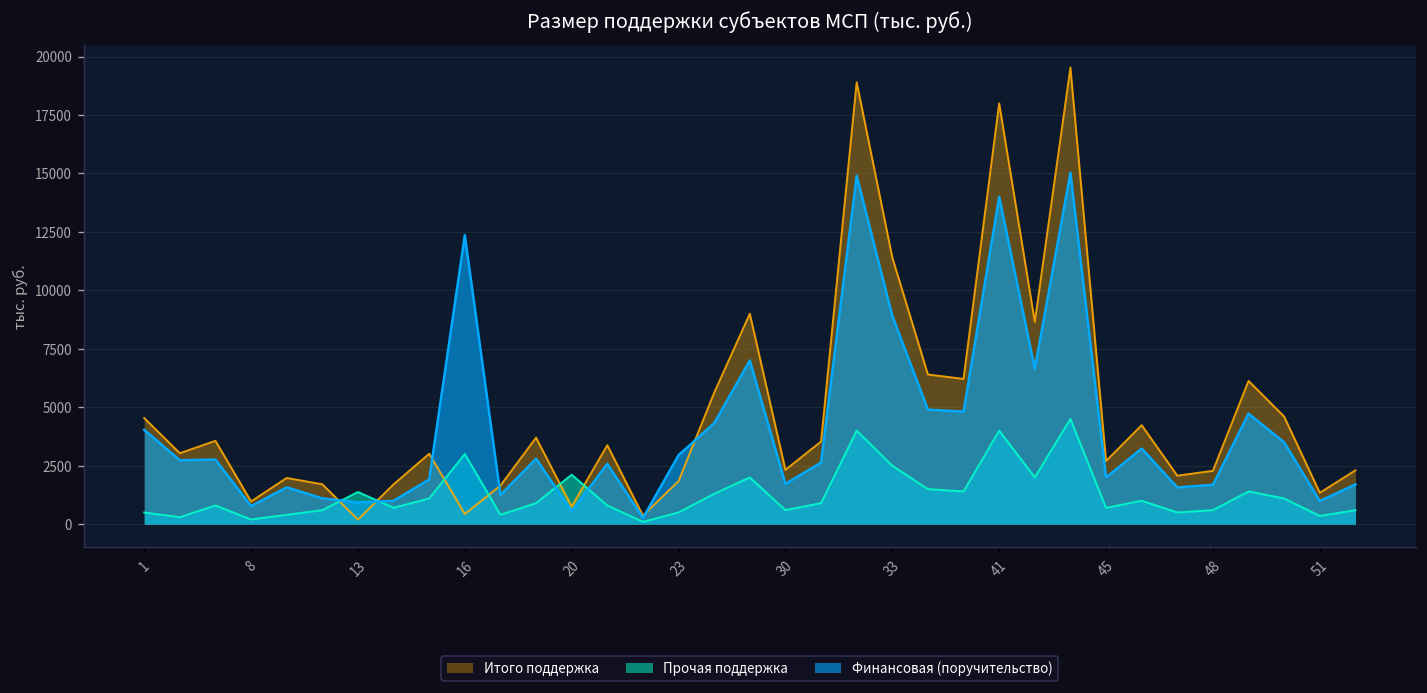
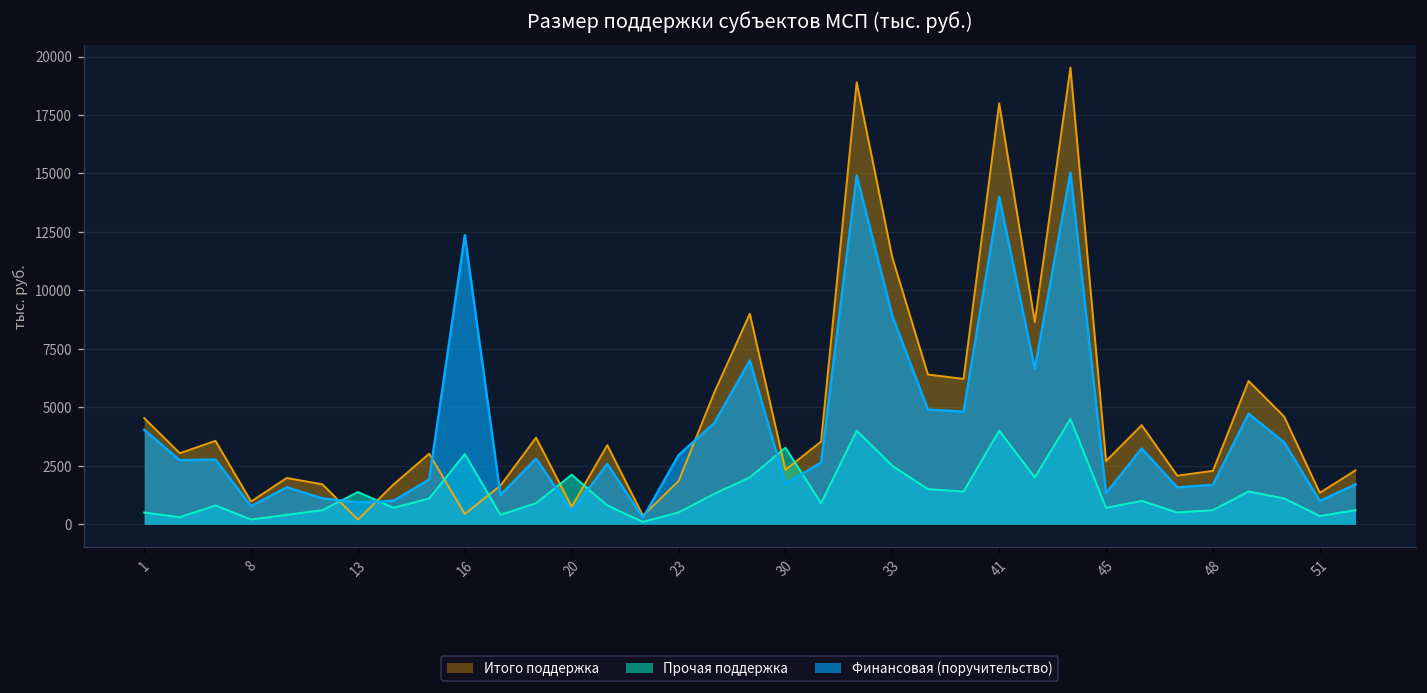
Прочая поддержка, 30: 600 -> 3300
Финансовая (поручительство), 45: 2000 -> 1300
